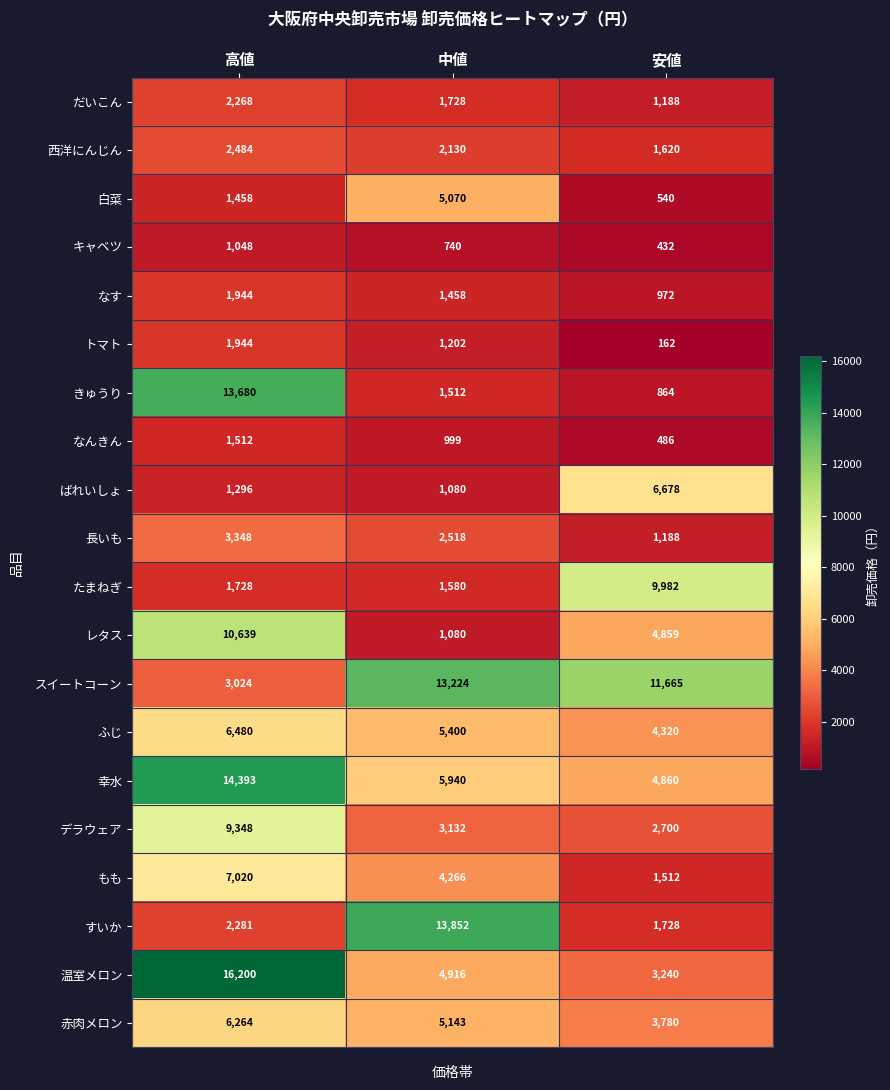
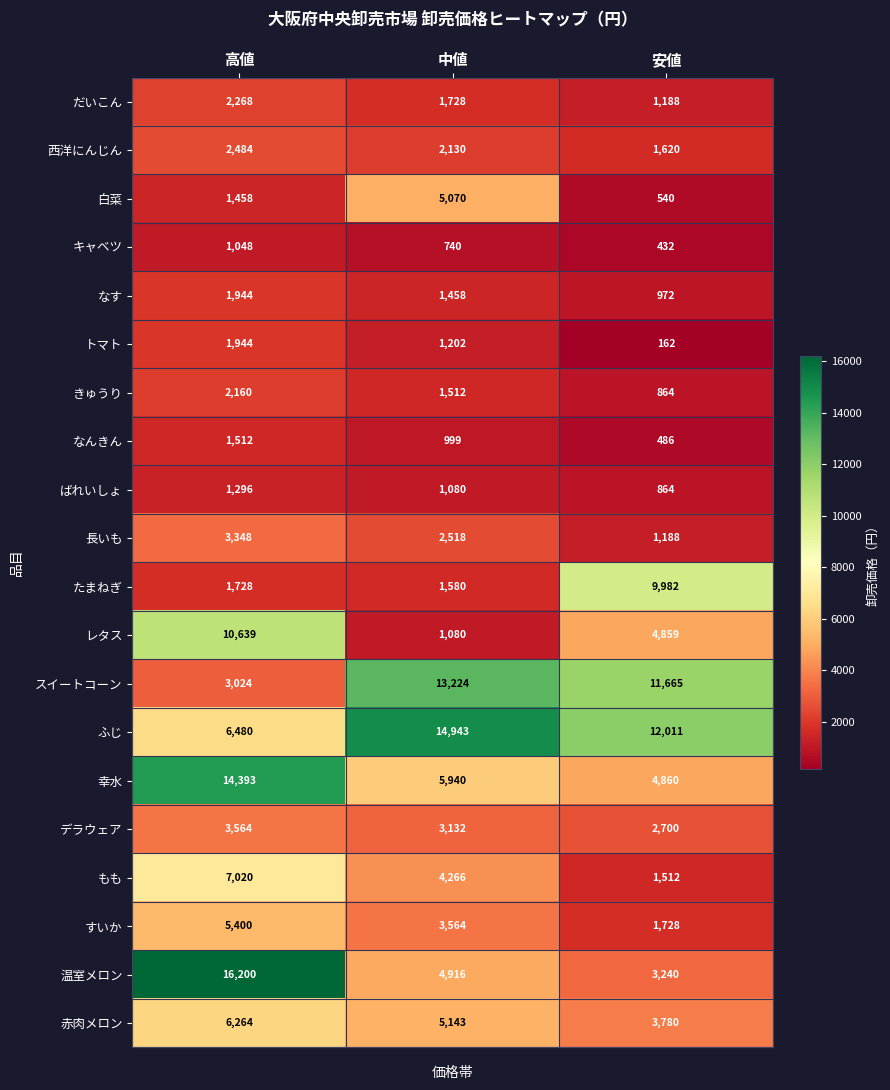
きゅうり, 高値: 13,680 -> 2,160
ばれいしょ, 安値: 6,678 -> 864
ふじ, 中値: 5,400 -> 14,943
ふじ, 安値: 4,320 -> 12,011
デラウェア, 高値: 9,348 -> 3,564
すいか, 高値: 2,281 -> 5,400
すいか, 中値: 13,852 -> 3,564
